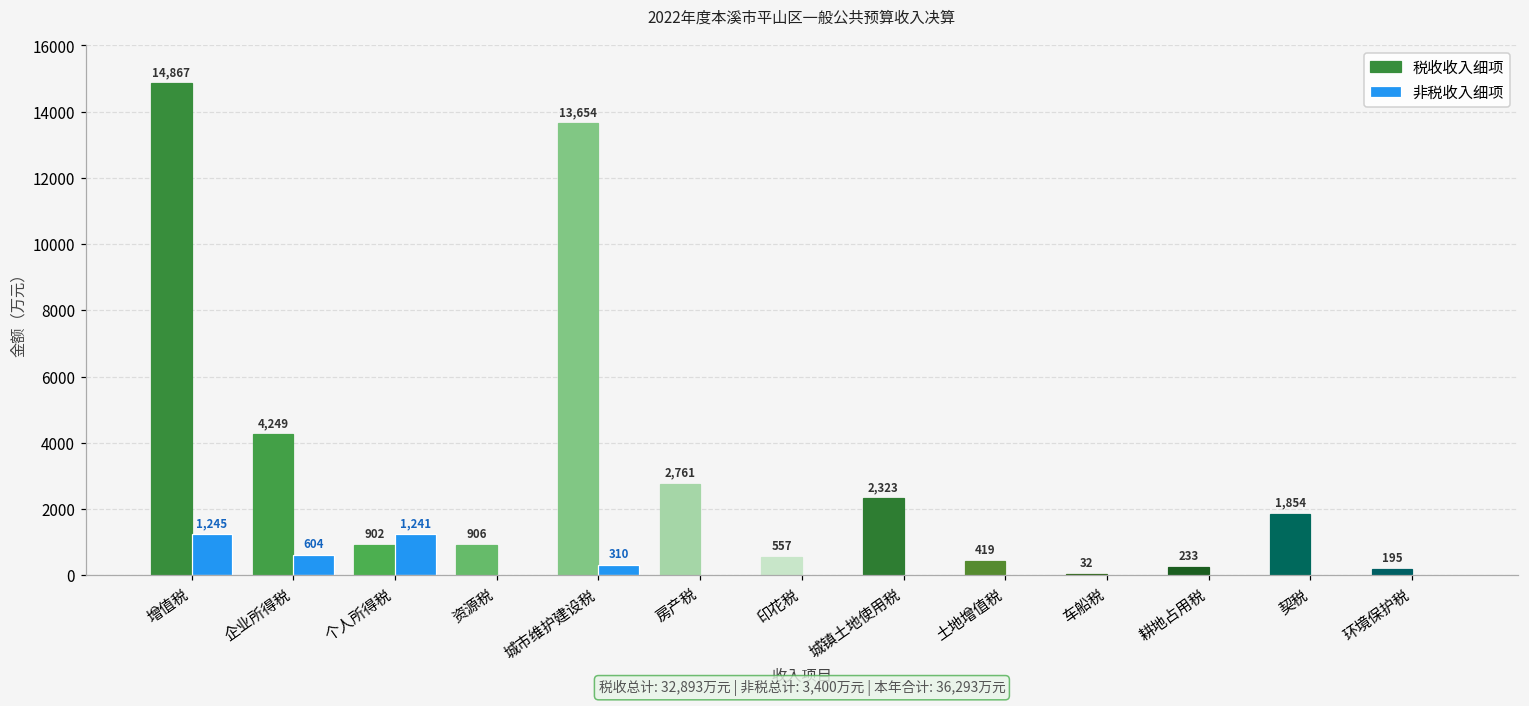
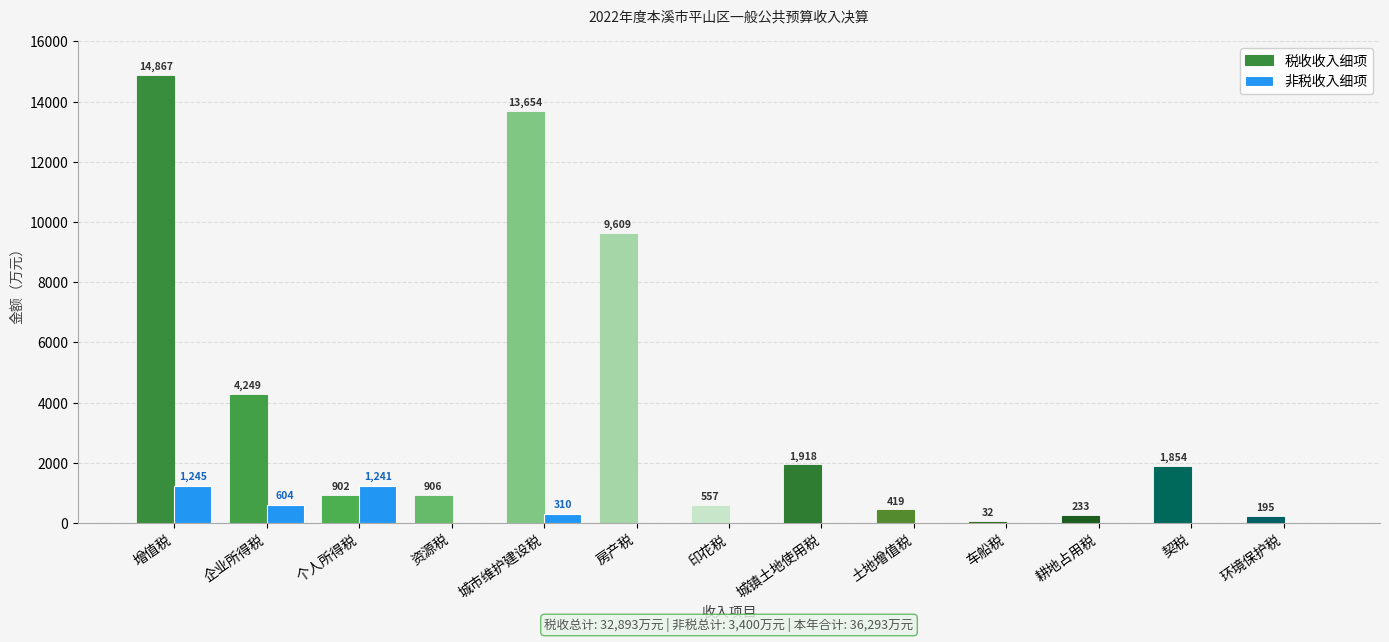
税收收入细项, 房产税: 2,761 -> 9,609
税收收入细项, 城镇土地使用税: 2,323 -> 1,918
